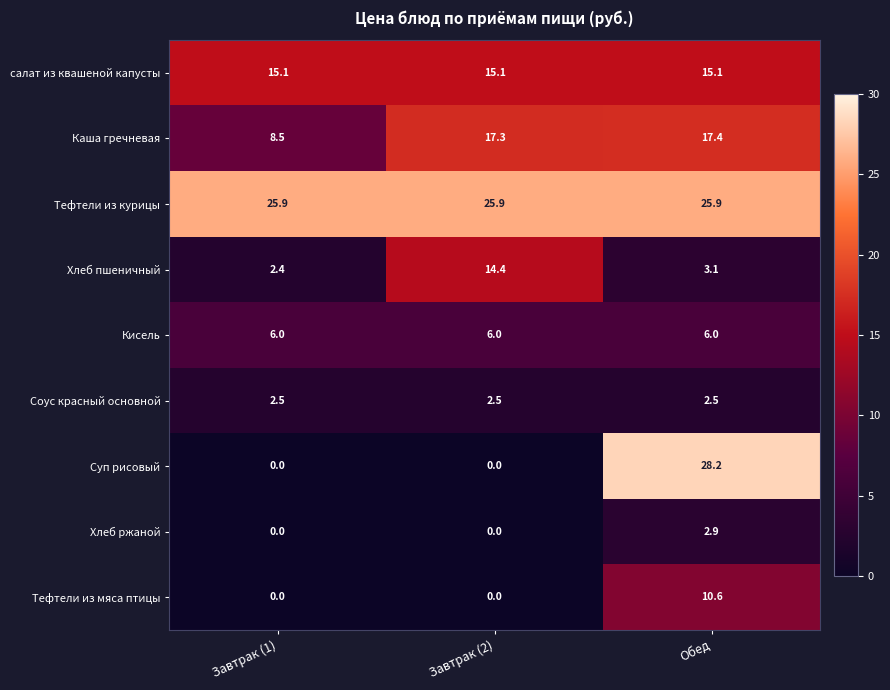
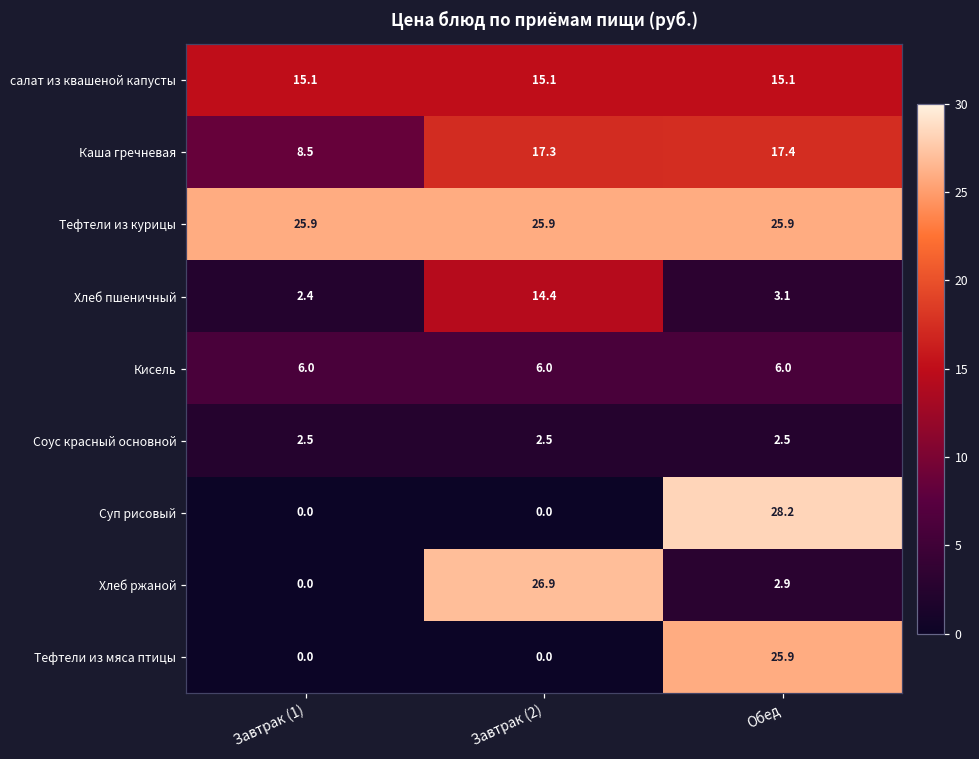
Хлеб ржаной, Завтрак (2): 0.0 -> 26.9
Тефтели из мяса птицы, Обед: 10.6 -> 25.9
